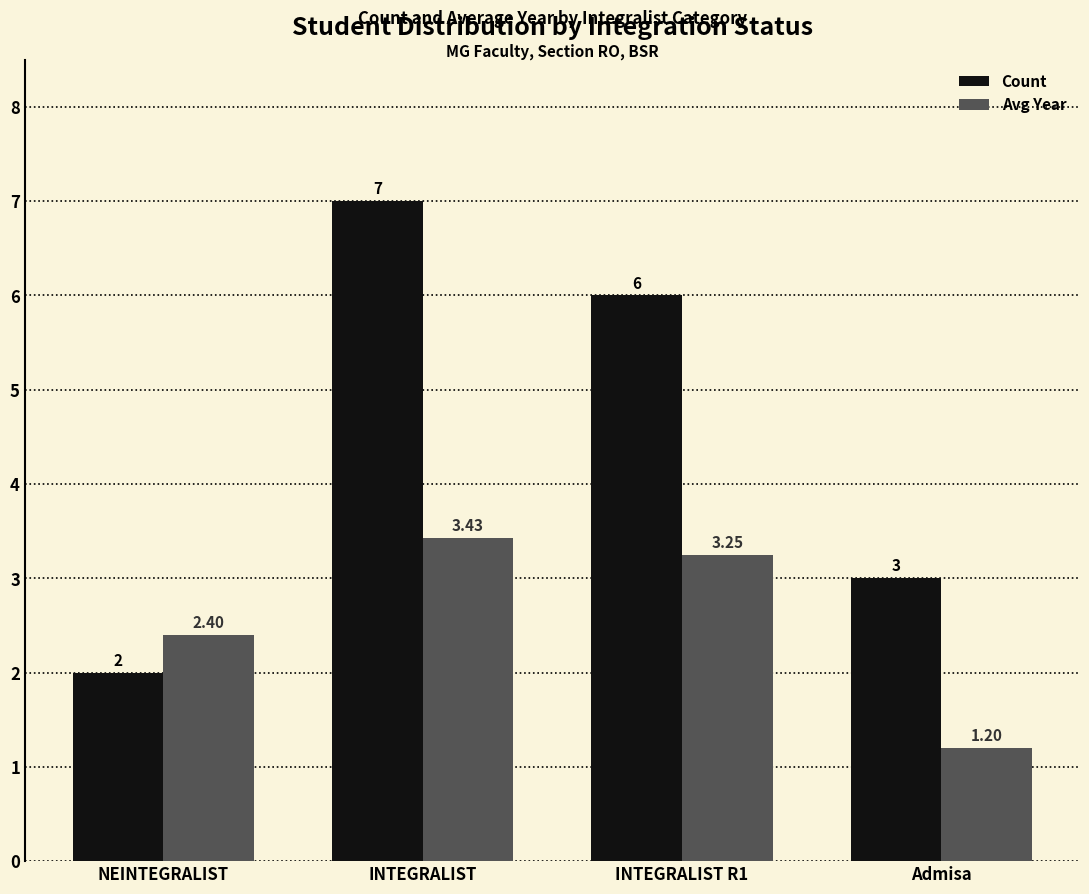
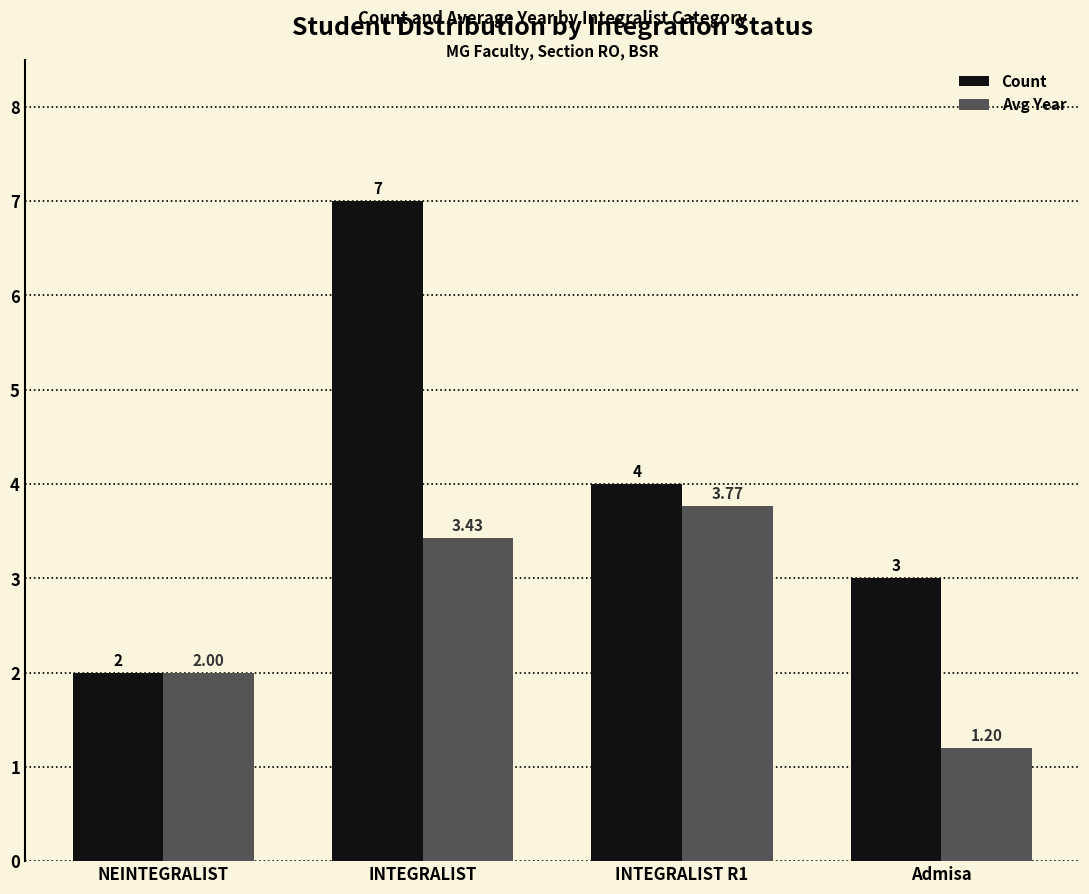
Avg Year, NEINTEGRALIST: 2.40 -> 2.00
Count, INTEGRALIST R1: 6 -> 4
Avg Year, INTEGRALIST R1: 3.25 -> 3.77
